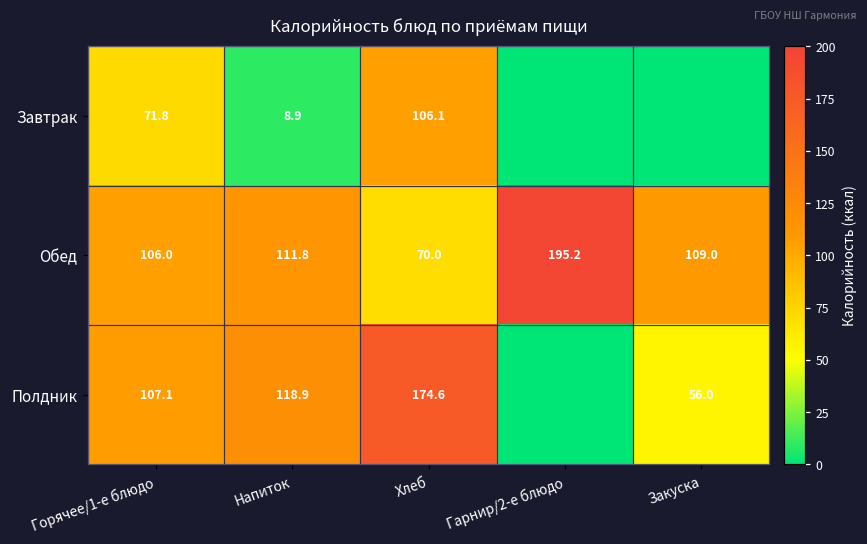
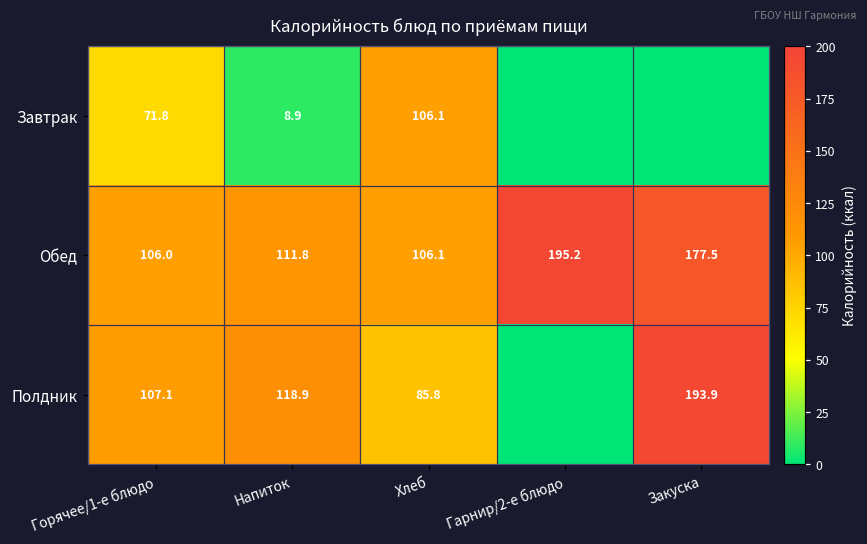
Обед, Хлеб: 70.0 -> 106.1
Обед, Закуска: 109.0 -> 177.5
Полдник, Хлеб: 174.6 -> 85.8
Полдник, Закуска: 56.0 -> 193.9
